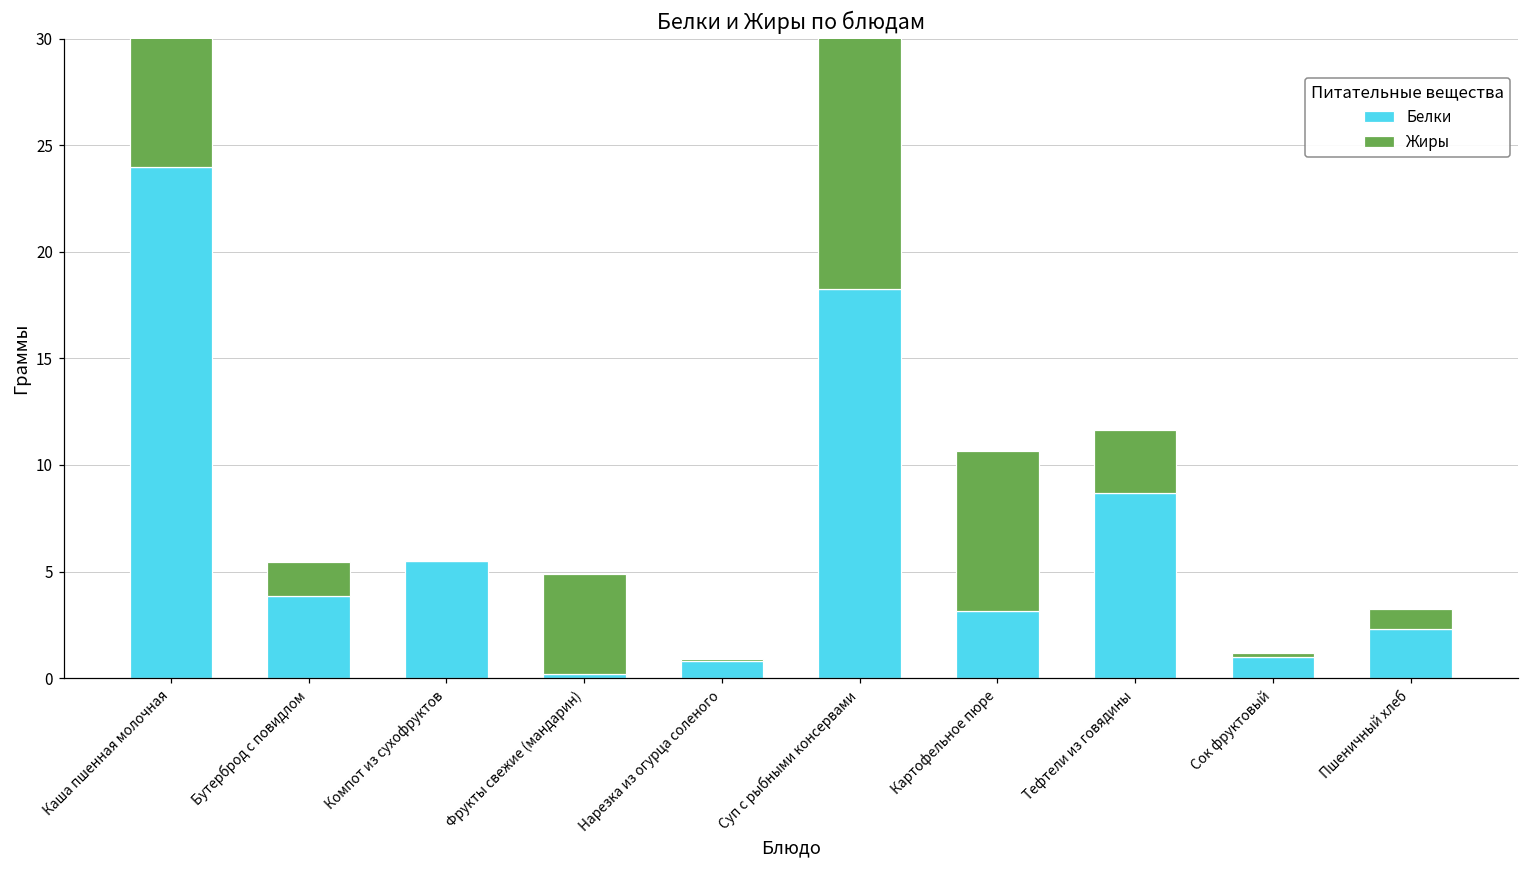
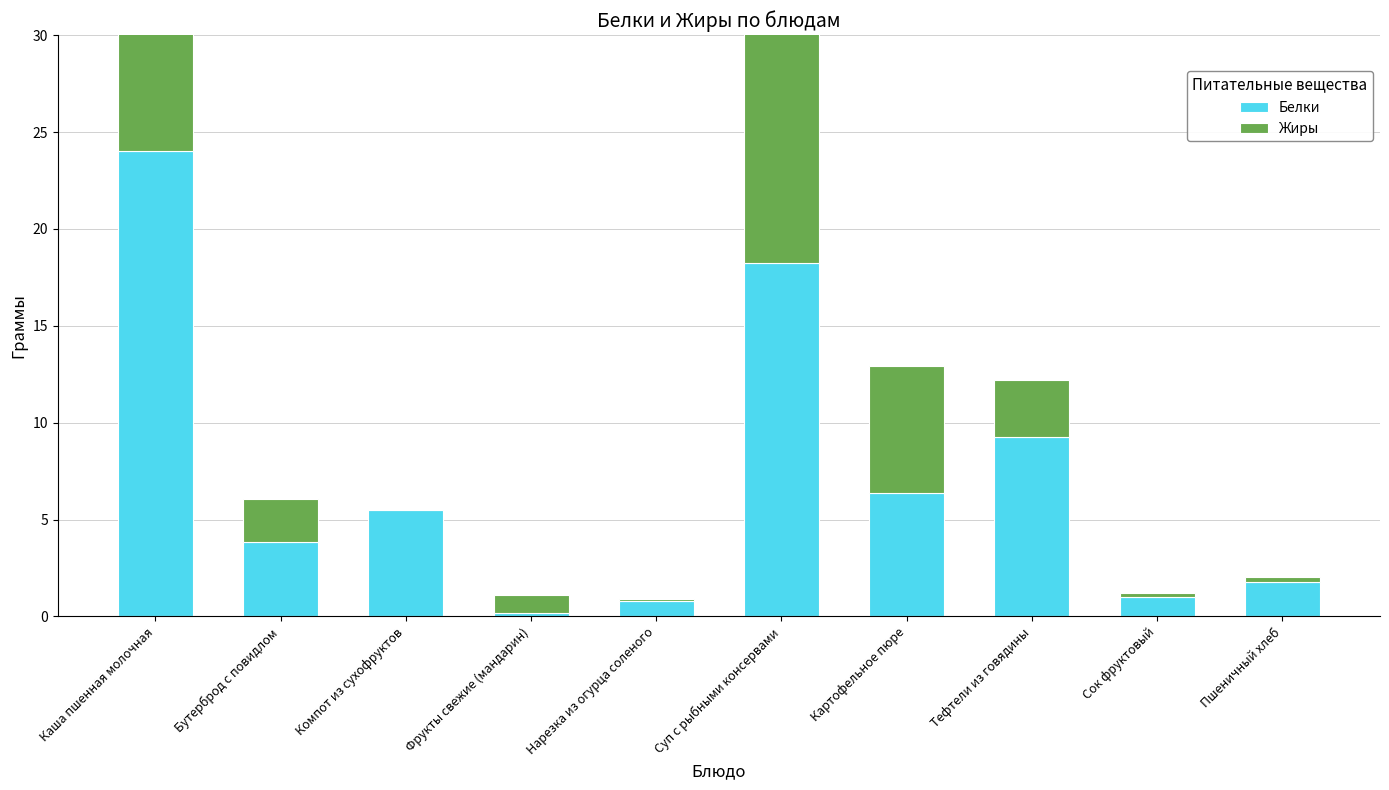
Жиры, Бутерброд с повидлом: 1.6 -> 2.2
Жиры, Фрукты свежие (мандарин): 4.7 -> 0.9
Белки, Картофельное пюре: 3.2 -> 6.4
Жиры, Картофельное пюре: 7.5 -> 6.6
Белки, Тефтели из говядины: 8.7 -> 9.3
Белки, Пшеничный хлеб: 2.3 -> 1.8
Жиры, Пшеничный хлеб: 1.0 -> 0.3
